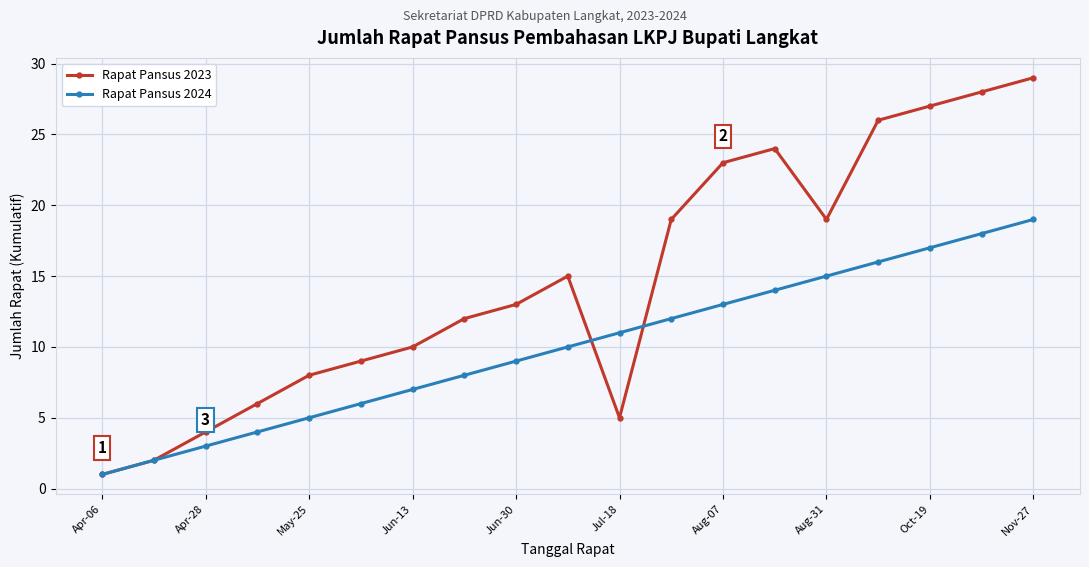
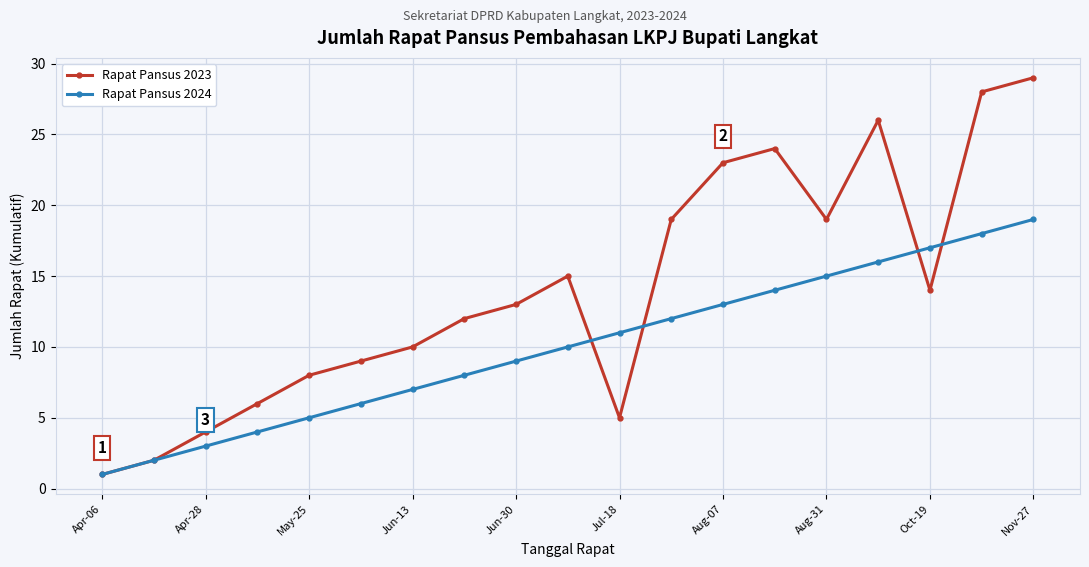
Rapat Pansus 2023, Oct-19: 27 -> 14
